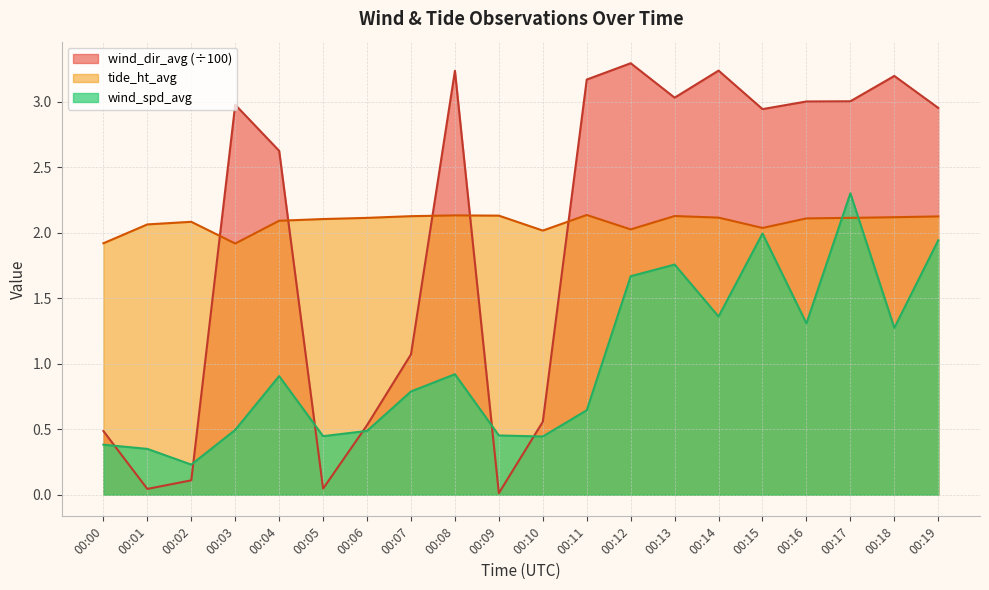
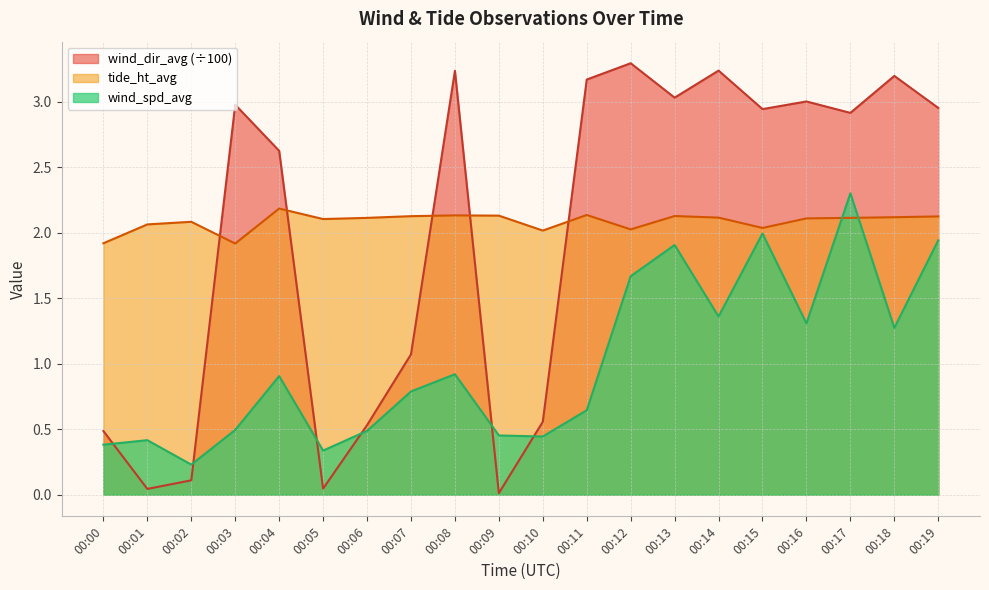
wind_spd_avg, 00:01: 0.35 -> 0.42
tide_ht_avg, 00:04: 2.09 -> 2.19
wind_spd_avg, 00:05: 0.45 -> 0.34
wind_spd_avg, 00:13: 1.76 -> 1.91
wind_dir_avg (÷100), 00:17: 3.00 -> 2.92
